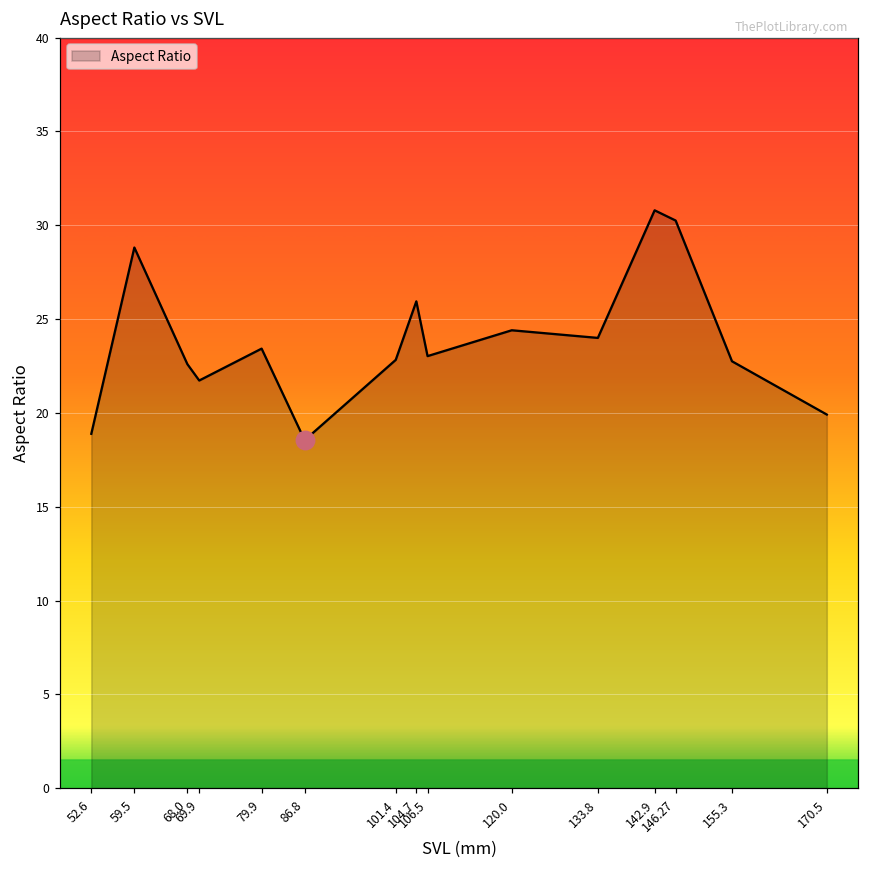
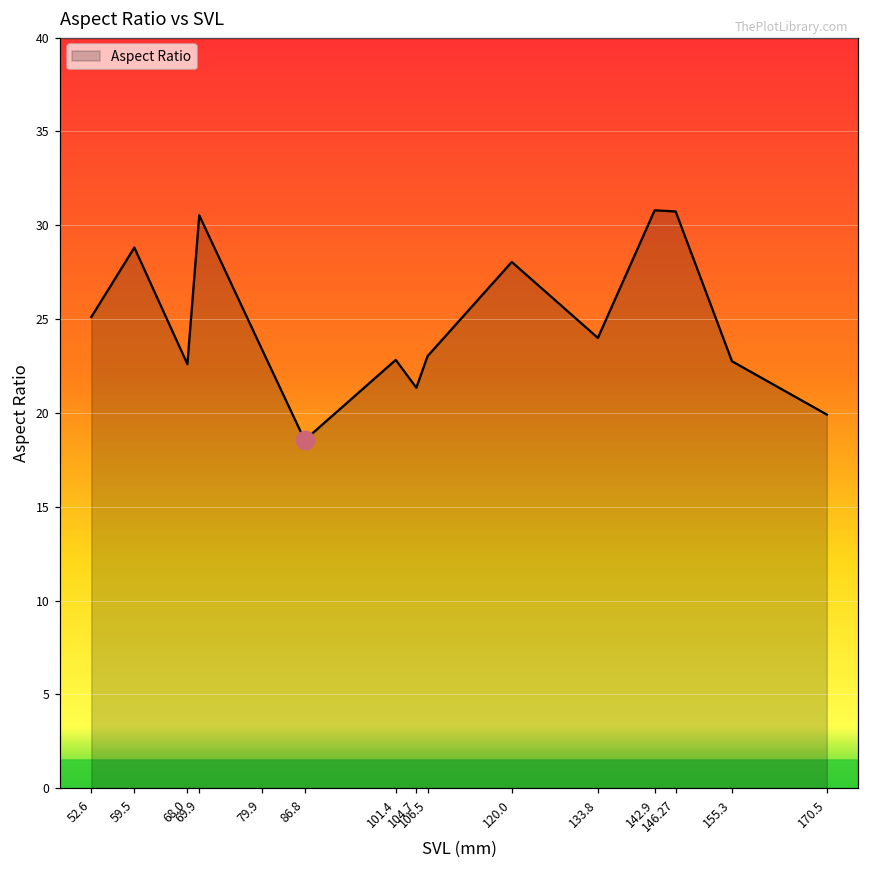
Aspect Ratio, 52.6: 18.9 -> 25.1
Aspect Ratio, 69.9: 21.7 -> 30.5
Aspect Ratio, 104.7: 25.9 -> 21.3
Aspect Ratio, 120.0: 24.4 -> 28.0
Aspect Ratio, 146.27: 30.2 -> 30.7
